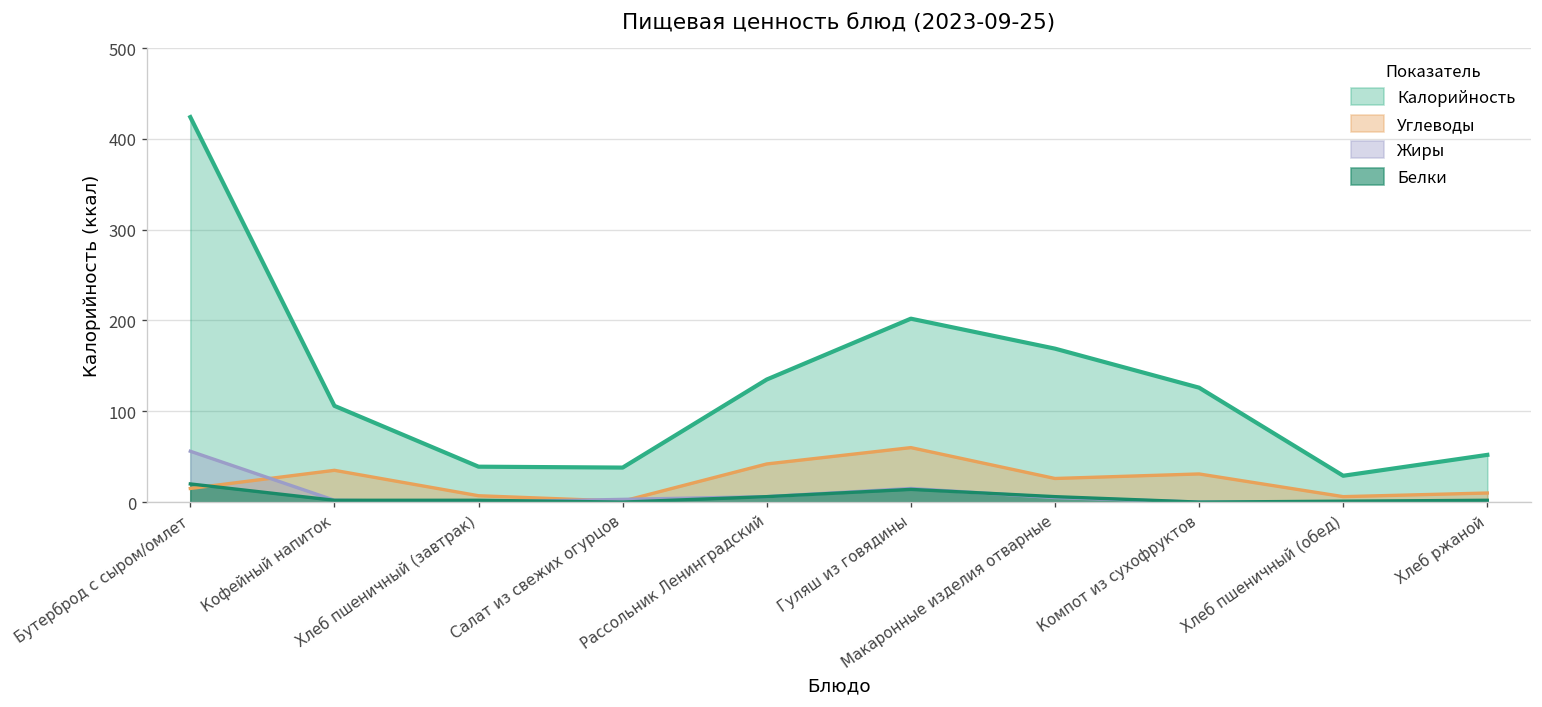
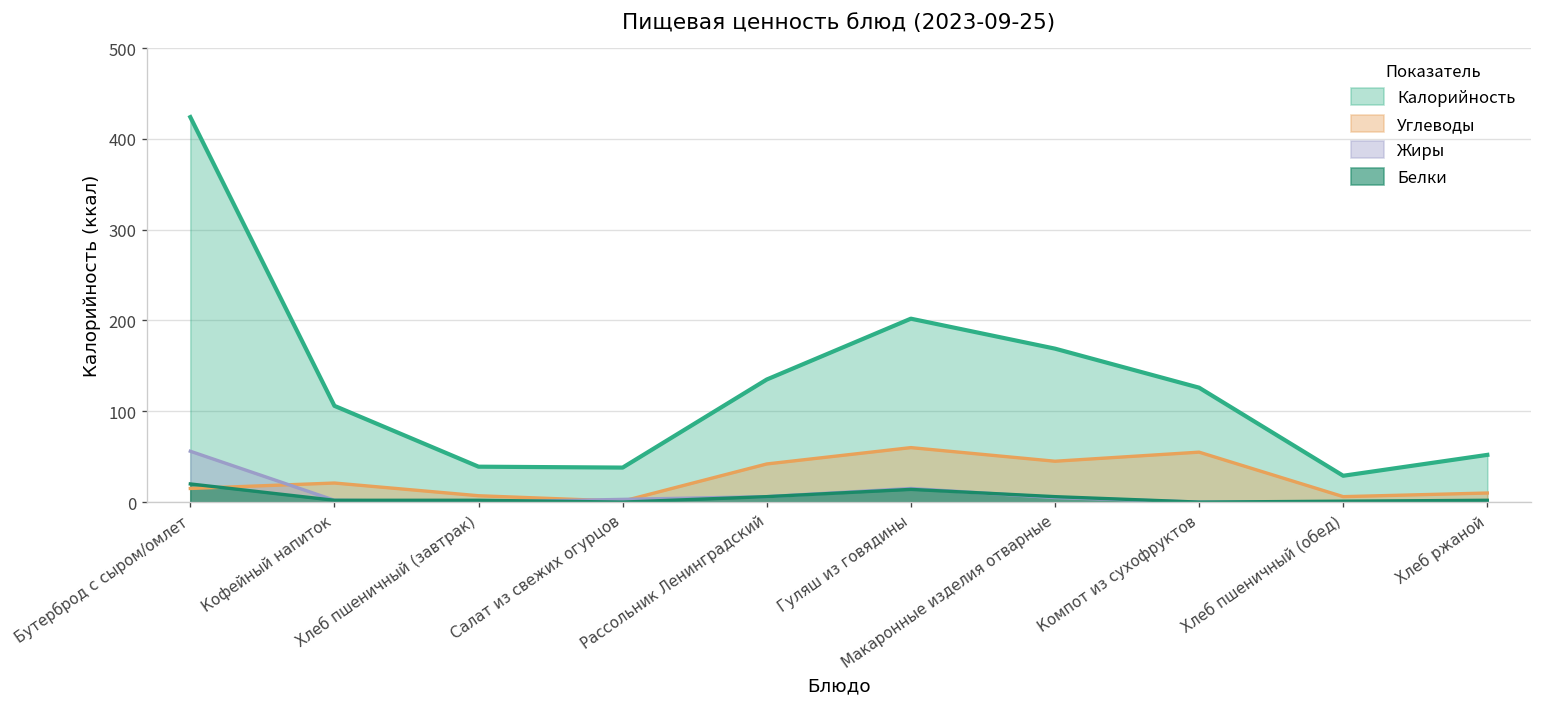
Углеводы, Кофейный напиток: 40 -> 20
Углеводы, Макаронные изделия отварные: 30 -> 50
Углеводы, Компот из сухофруктов: 30 -> 60
